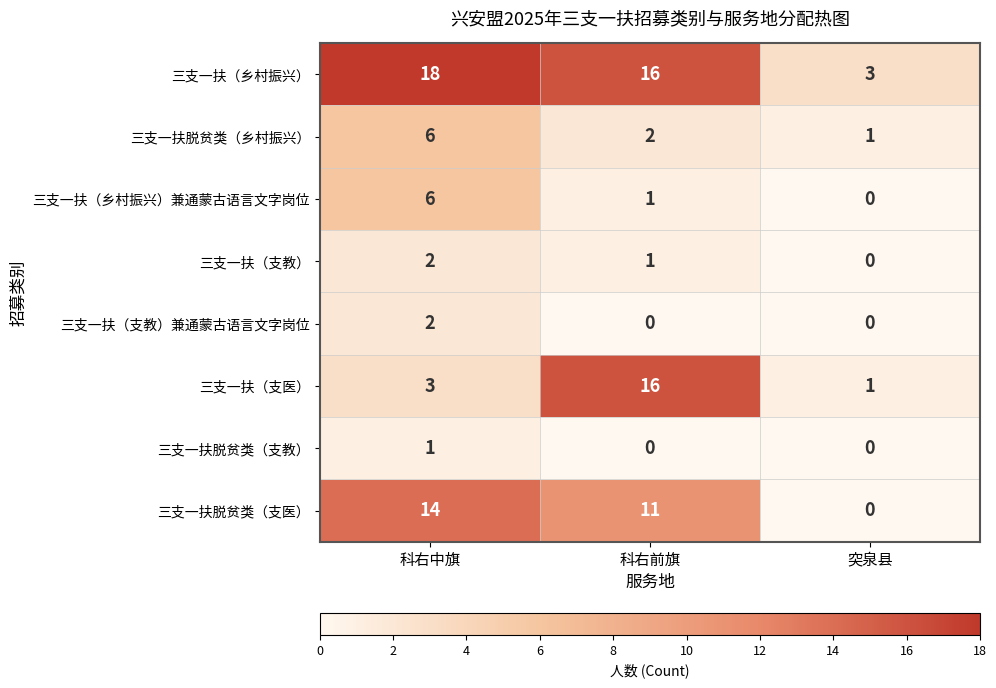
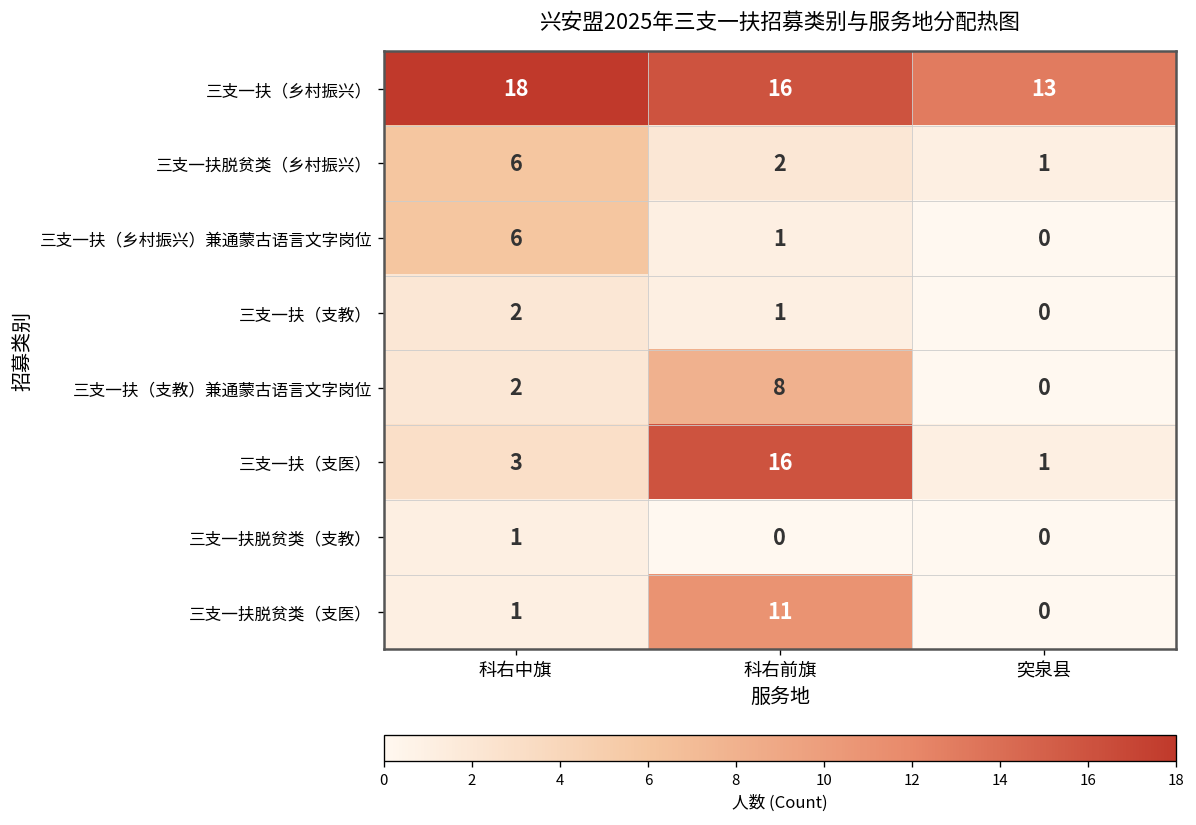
三支一扶（乡村振兴）, 突泉县: 3 -> 13
三支一扶（支教）兼通蒙古语言文字岗位, 科右前旗: 0 -> 8
三支一扶脱贫类（支医）, 科右中旗: 14 -> 1
